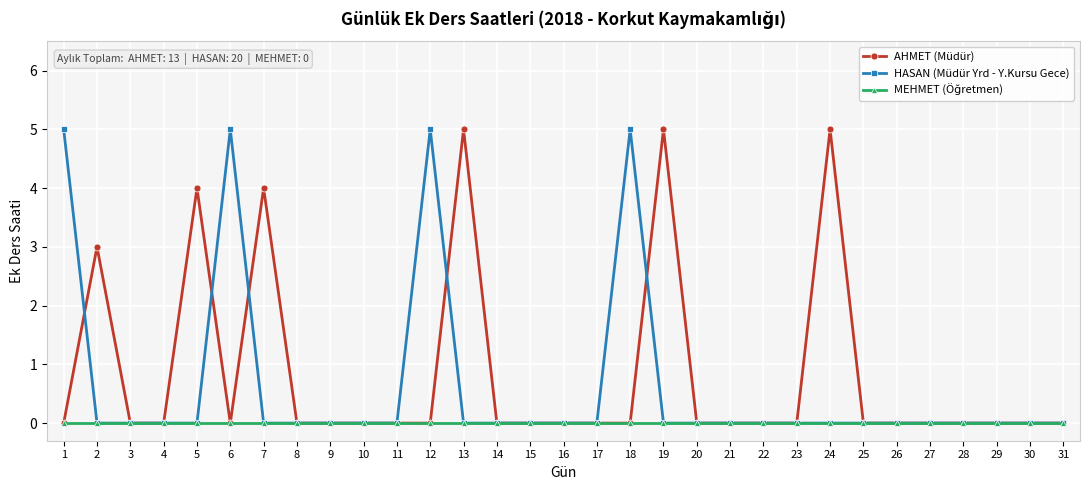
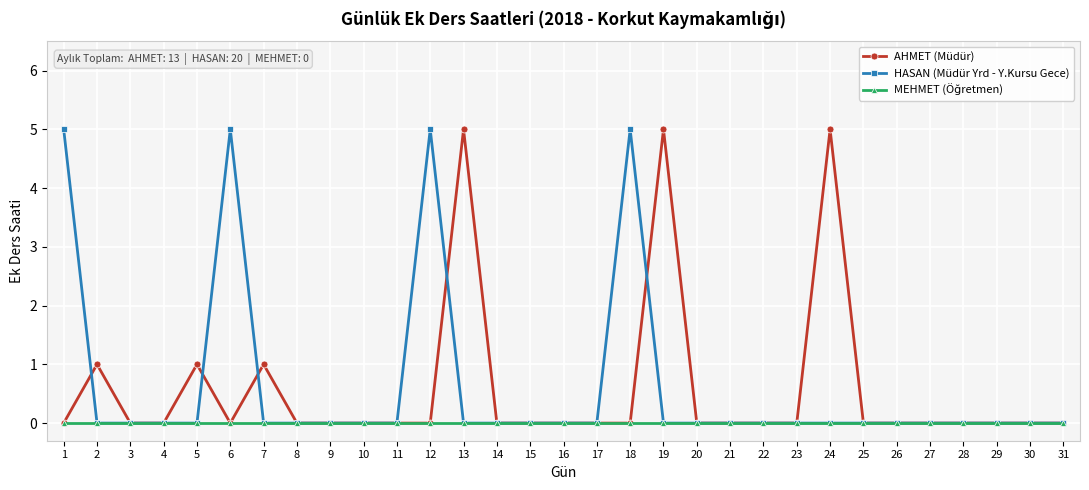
AHMET (Müdür), 2: 3 -> 1
AHMET (Müdür), 5: 4 -> 1
AHMET (Müdür), 7: 4 -> 1
